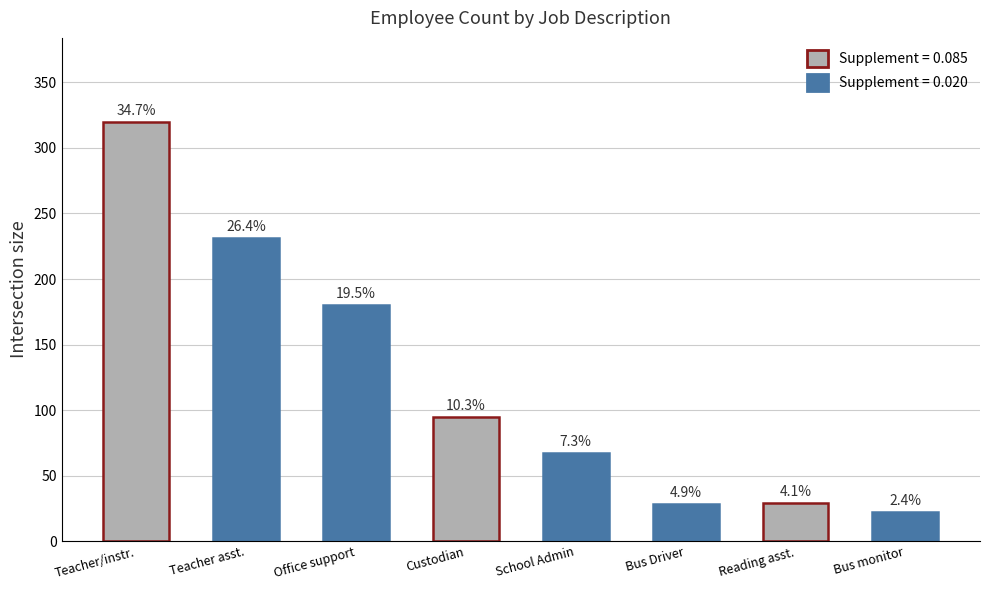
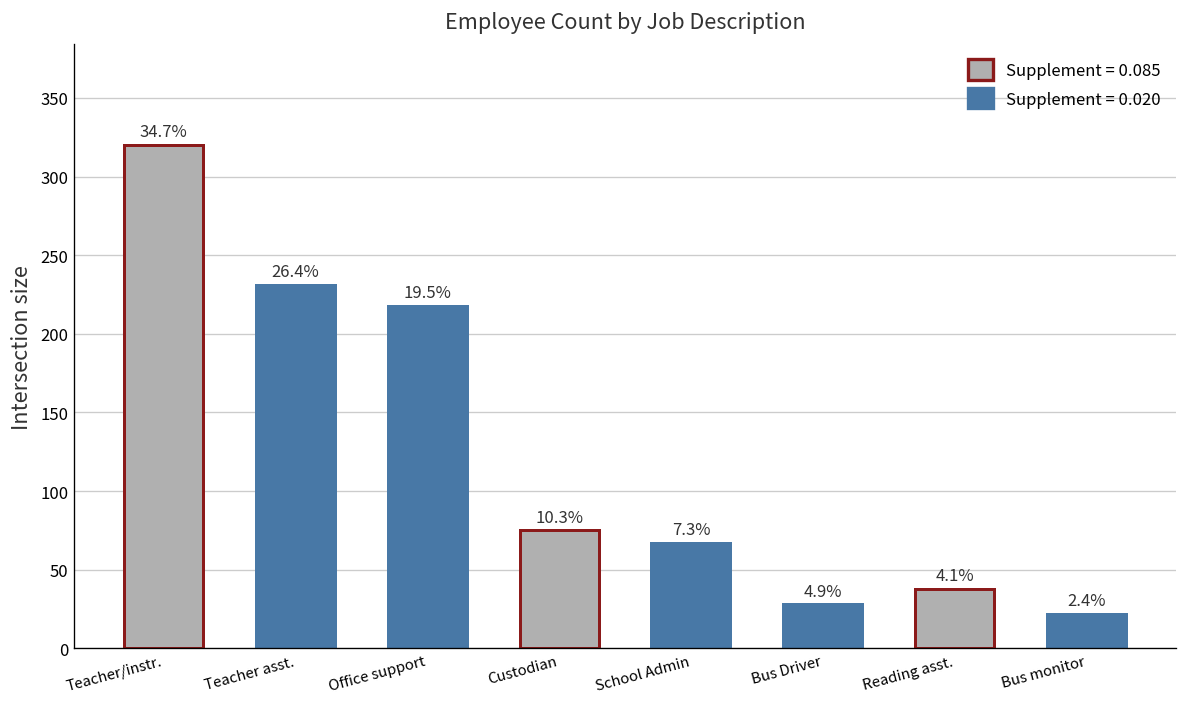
Office support: 180 -> 218
Custodian: 95 -> 75
Reading asst.: 29 -> 38
